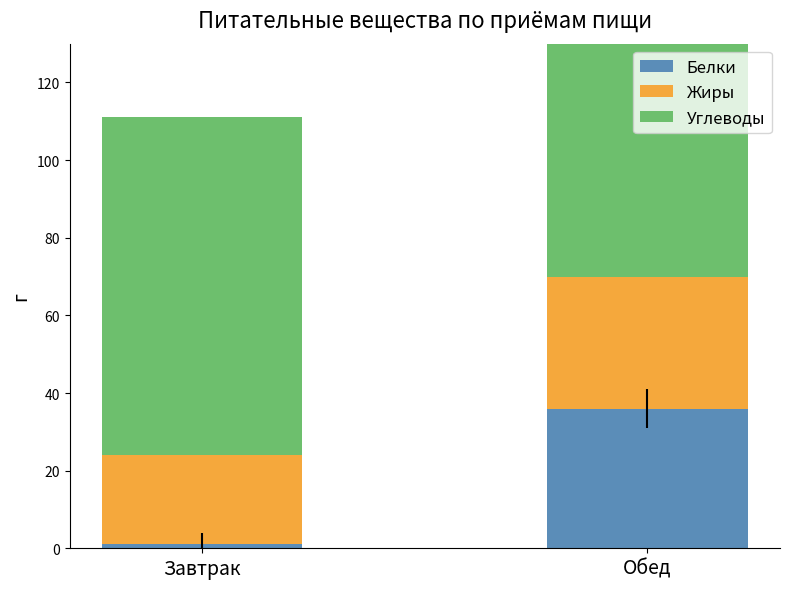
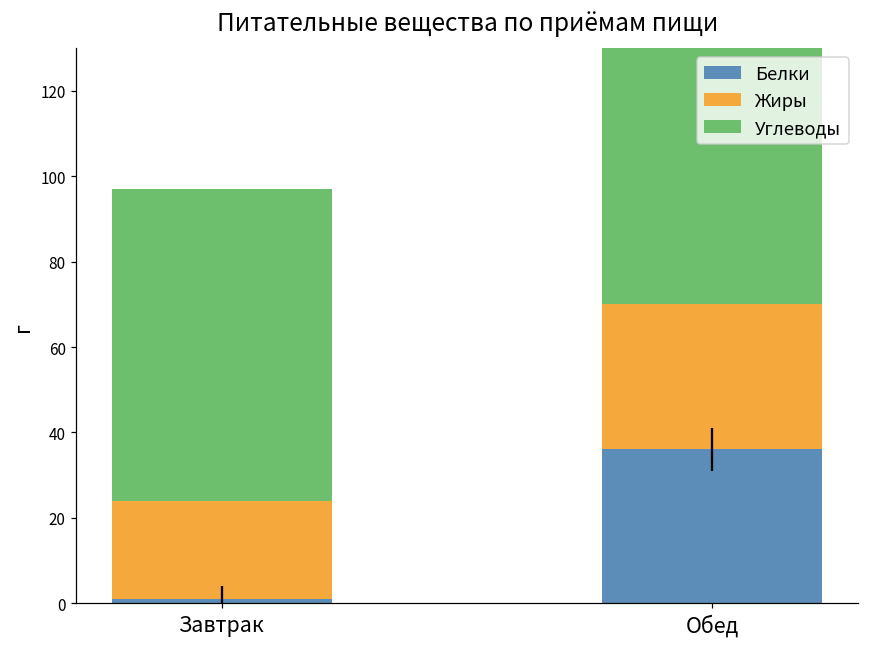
Углеводы, Завтрак: 87 -> 73
